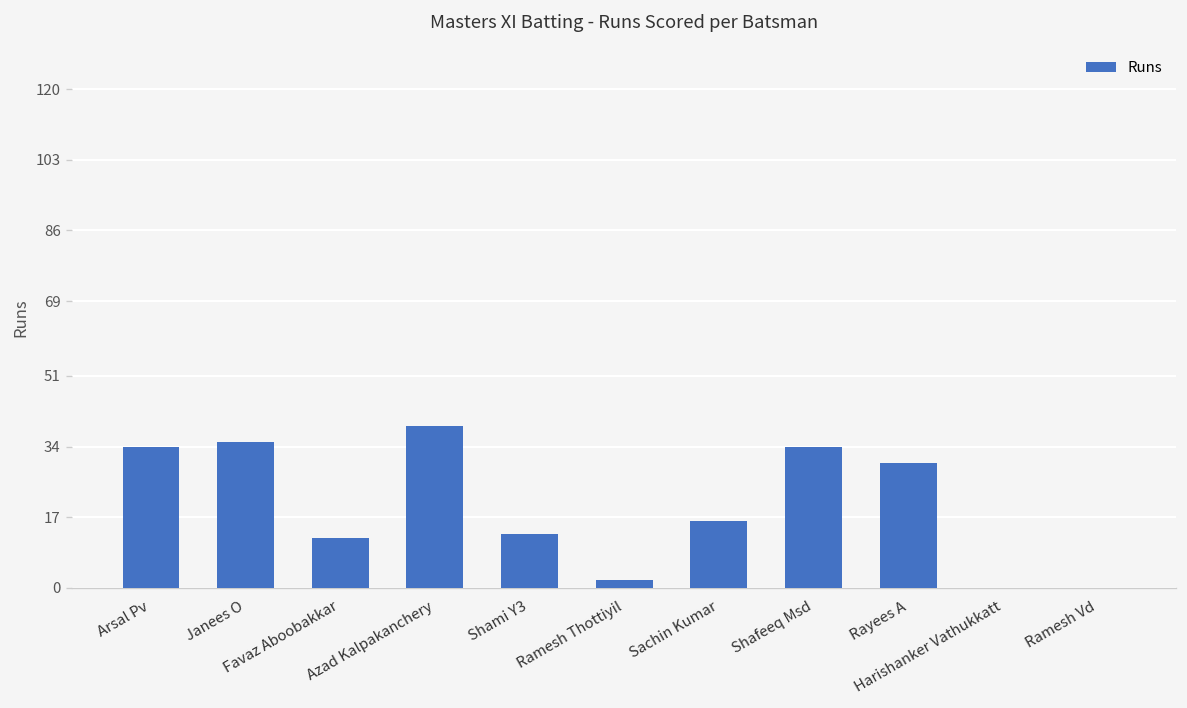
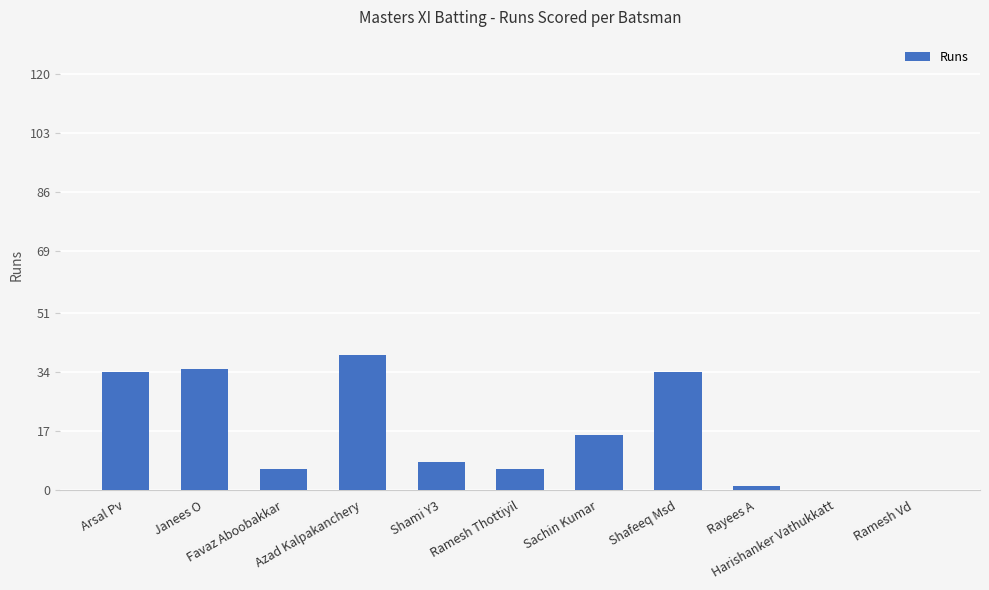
Favaz Aboobakkar: 12 -> 6
Shami Y3: 13 -> 8
Ramesh Thottiyil: 2 -> 6
Rayees A: 30 -> 1
